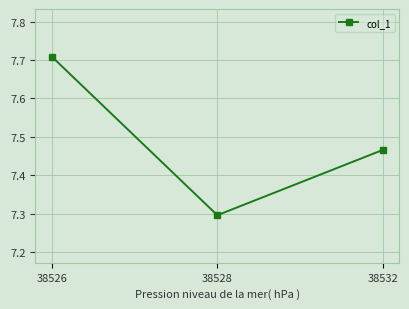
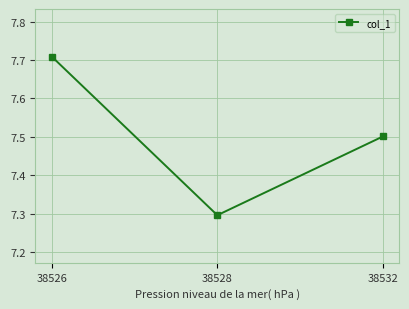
38532: 7.47 -> 7.50
